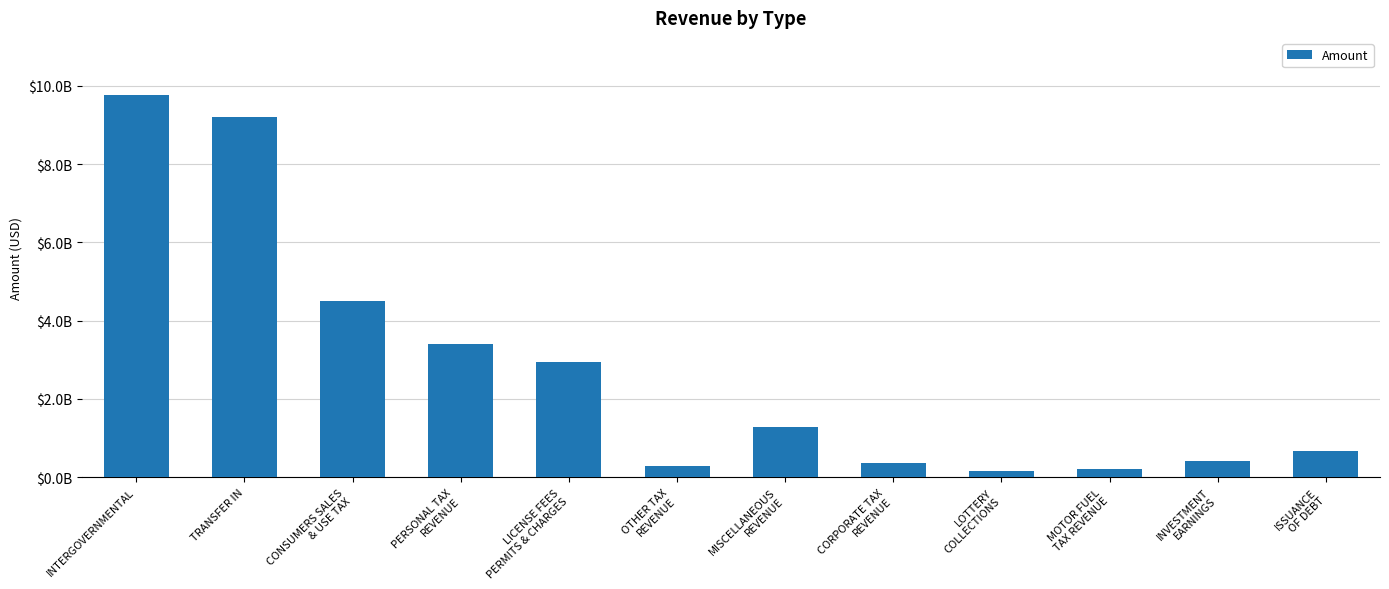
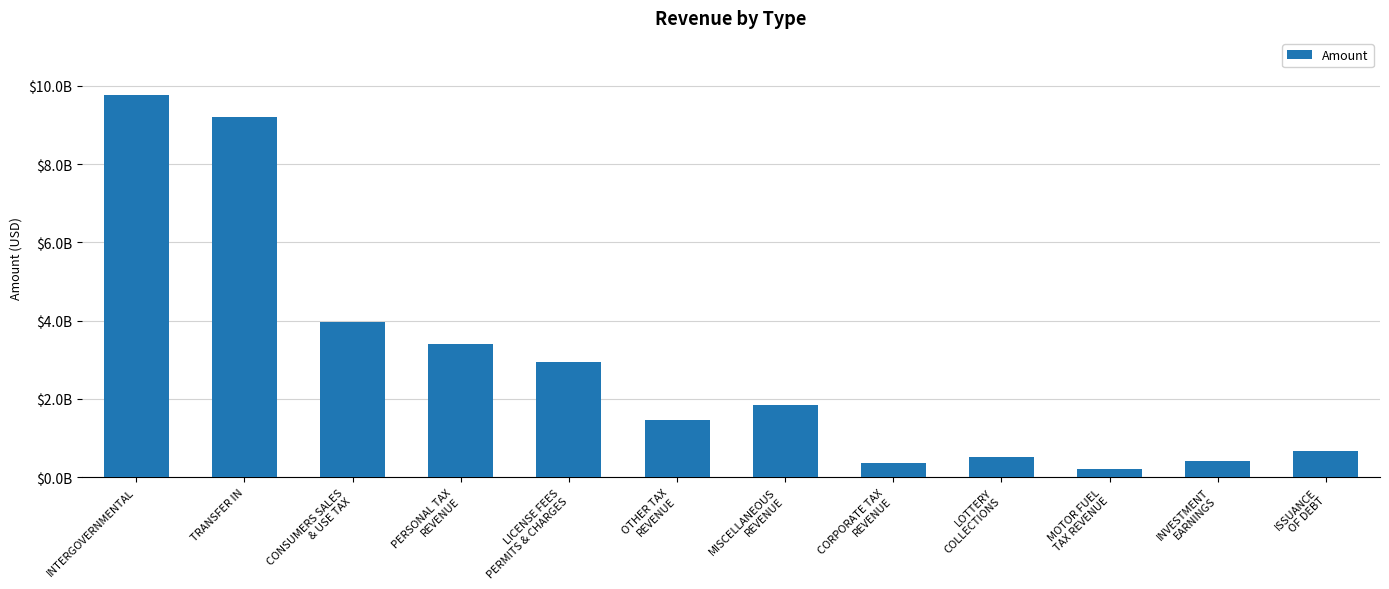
CONSUMERS SALES & USE TAX: $4500000000 -> $4000000000
OTHER TAX REVENUE: $300000000 -> $1500000000
MISCELLANEOUS REVENUE: $1300000000 -> $1800000000
LOTTERY COLLECTIONS: $200000000 -> $500000000
